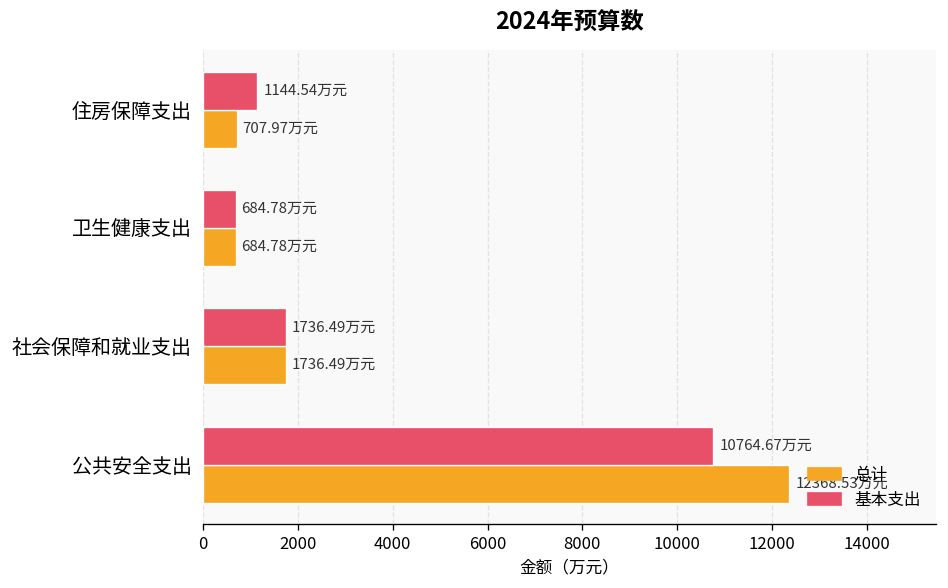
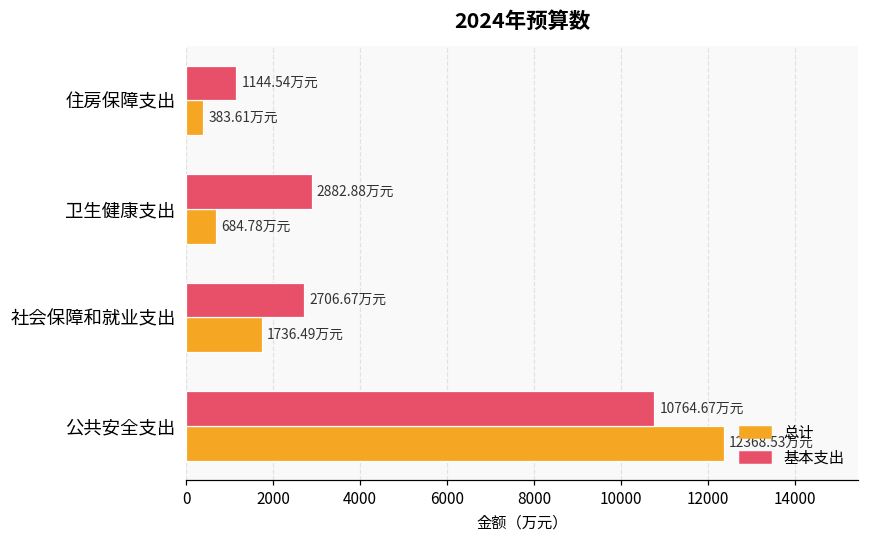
总计, 住房保障支出: 707.97 -> 383.61
基本支出, 卫生健康支出: 684.78 -> 2882.88
基本支出, 社会保障和就业支出: 1736.49 -> 2706.67
